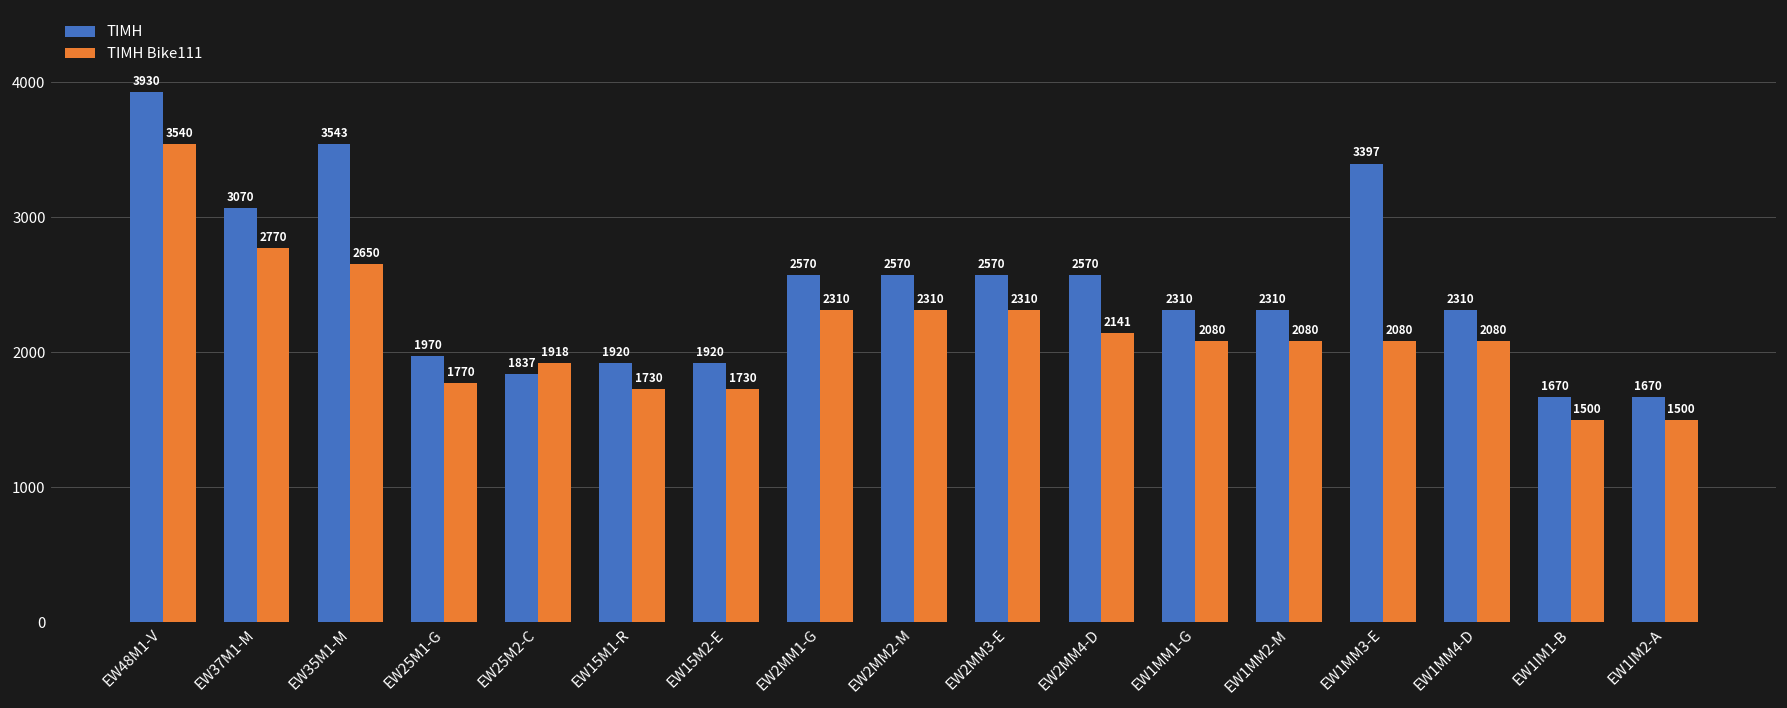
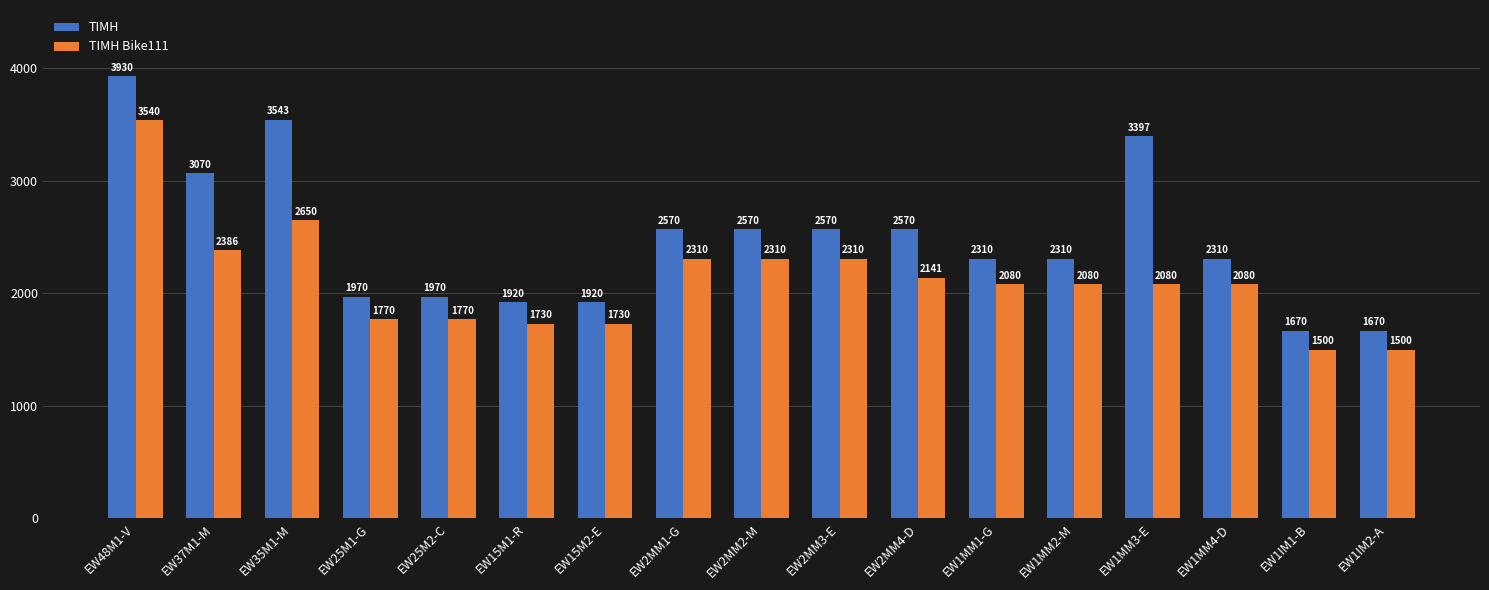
ΤΙΜΗ Bike111, EW37M1-M: 2770 -> 2386
ΤΙΜΗ, EW25M2-C: 1837 -> 1970
ΤΙΜΗ Bike111, EW25M2-C: 1918 -> 1770
